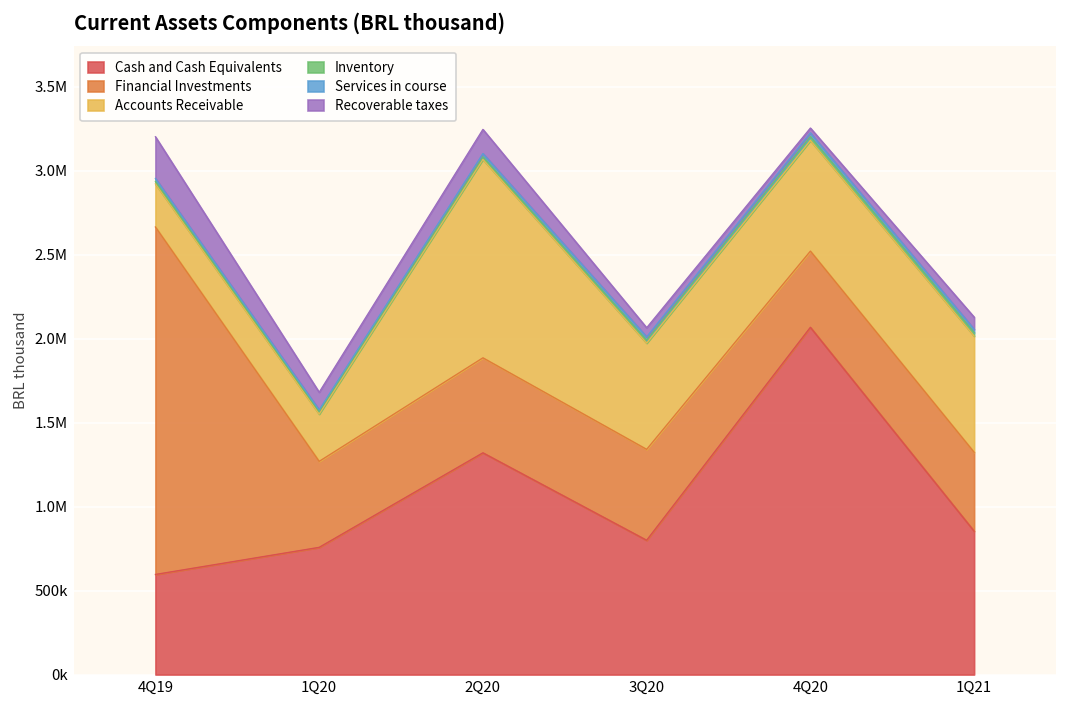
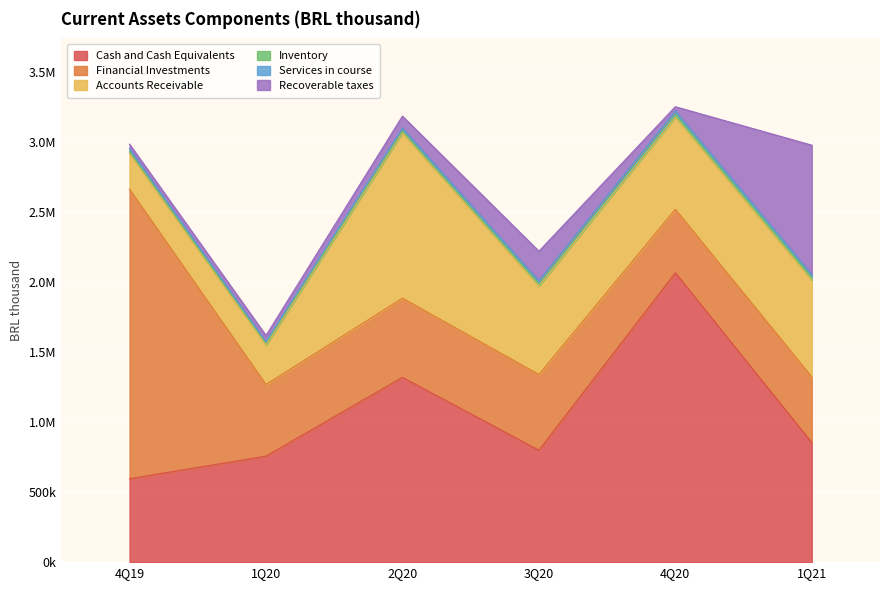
Recoverable taxes, 4Q19: 250000 -> 30000
Recoverable taxes, 1Q20: 100000 -> 40000
Recoverable taxes, 2Q20: 140000 -> 80000
Recoverable taxes, 3Q20: 50000 -> 210000
Recoverable taxes, 1Q21: 70000 -> 920000
